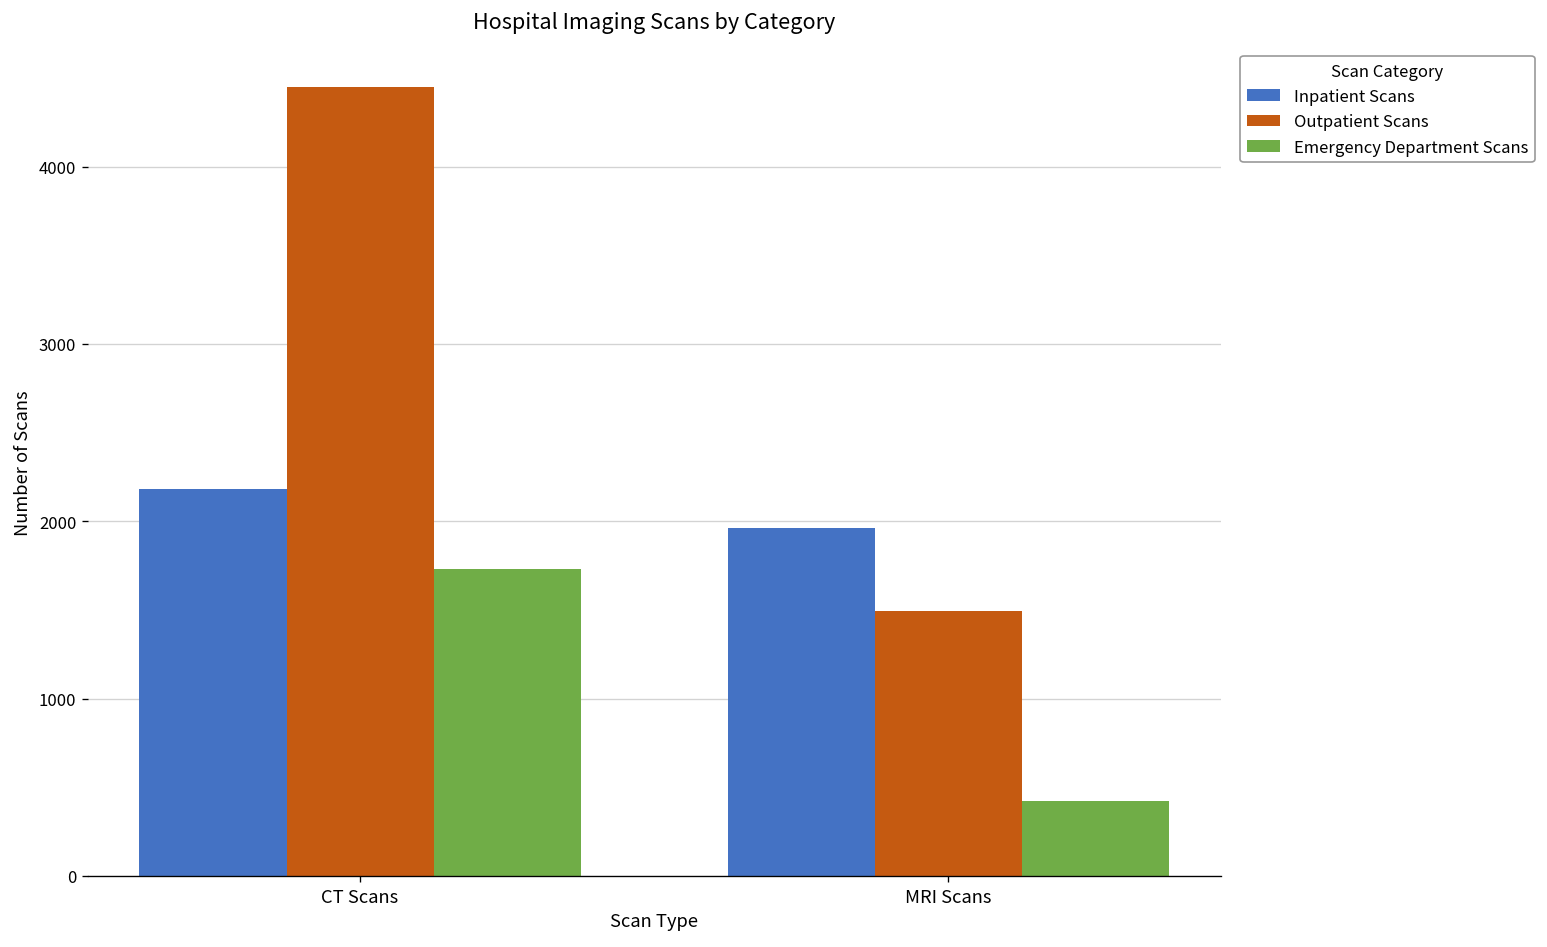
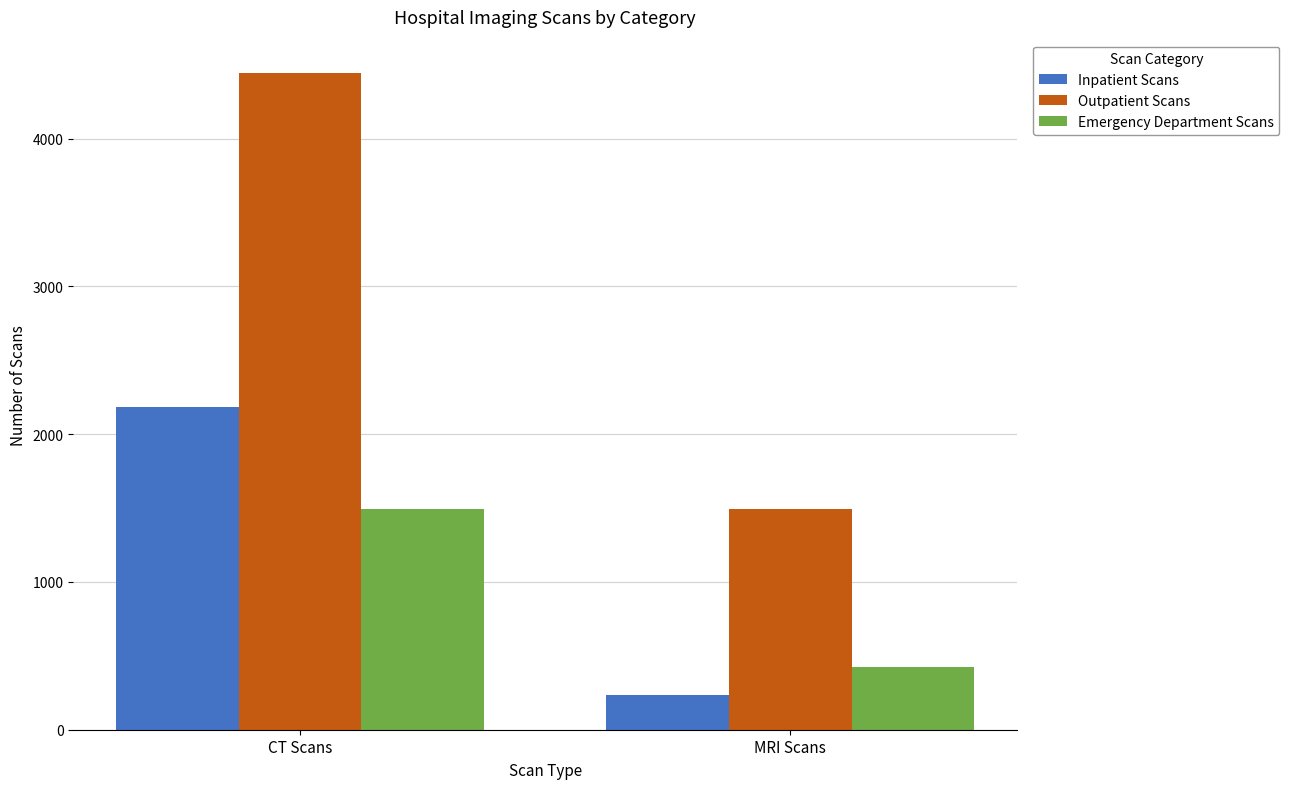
Emergency Department Scans, CT Scans: 1730 -> 1490
Inpatient Scans, MRI Scans: 1960 -> 230
